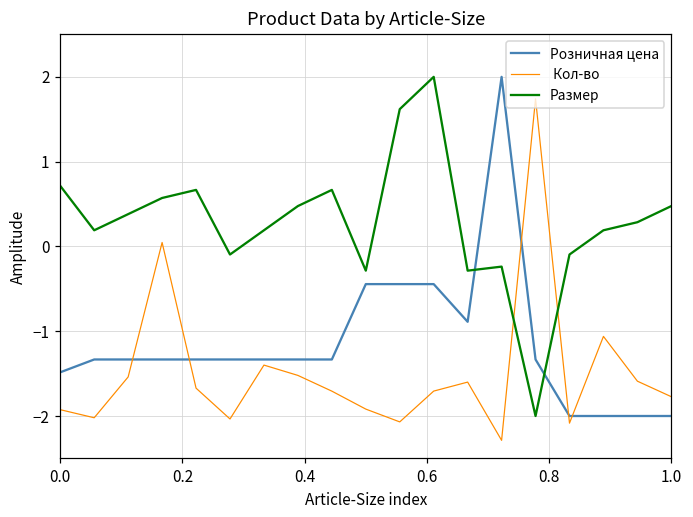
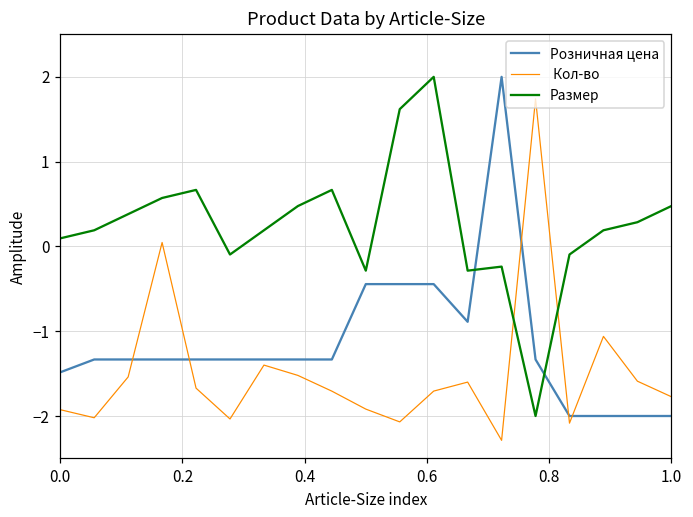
Размер, 0.0: 0.7 -> 0.1
